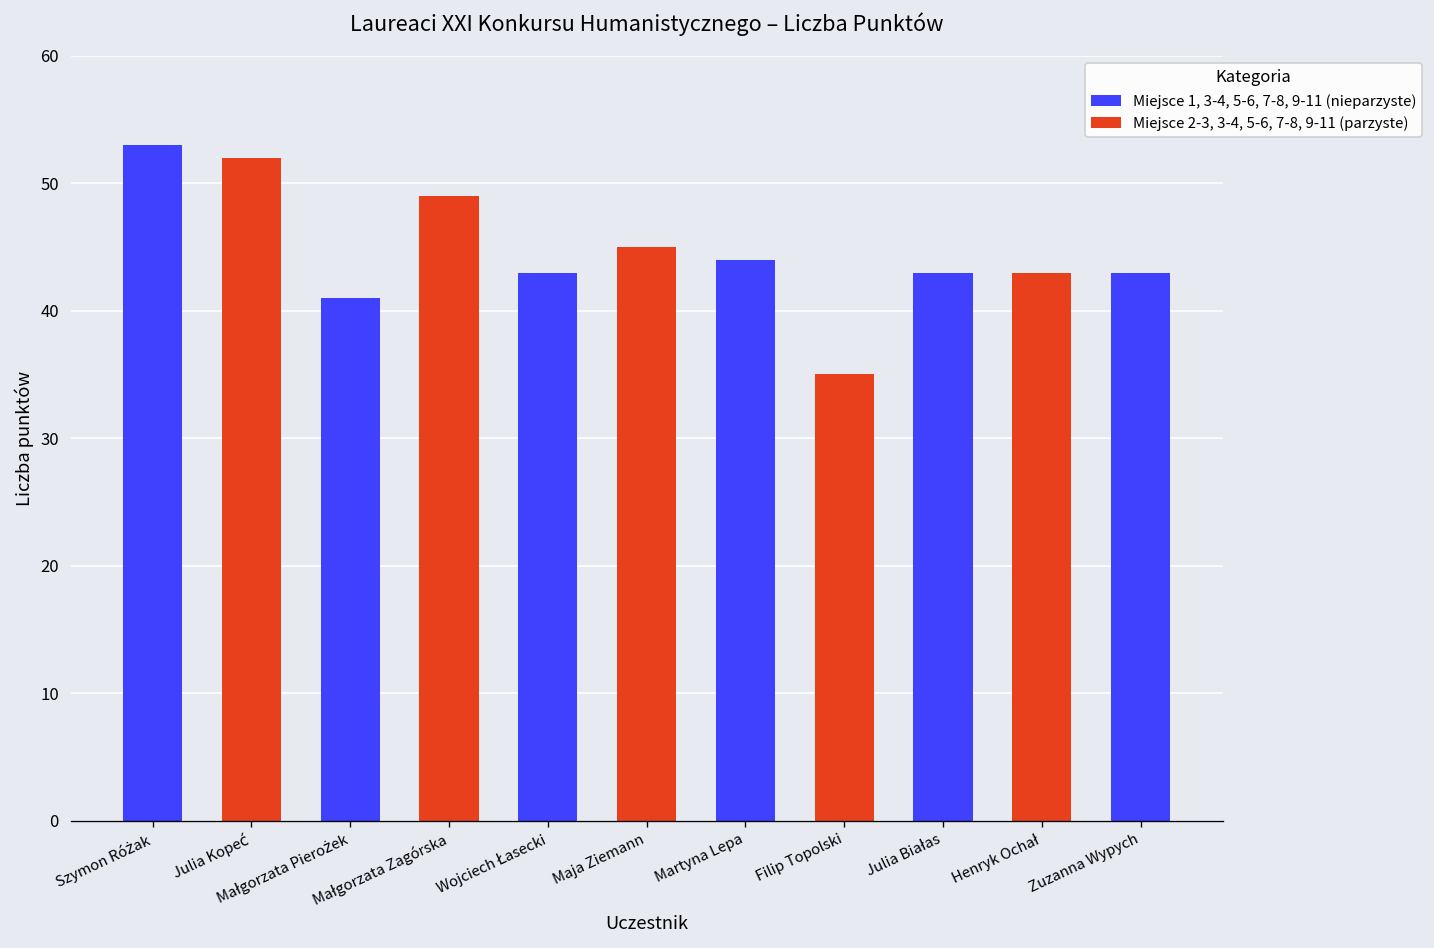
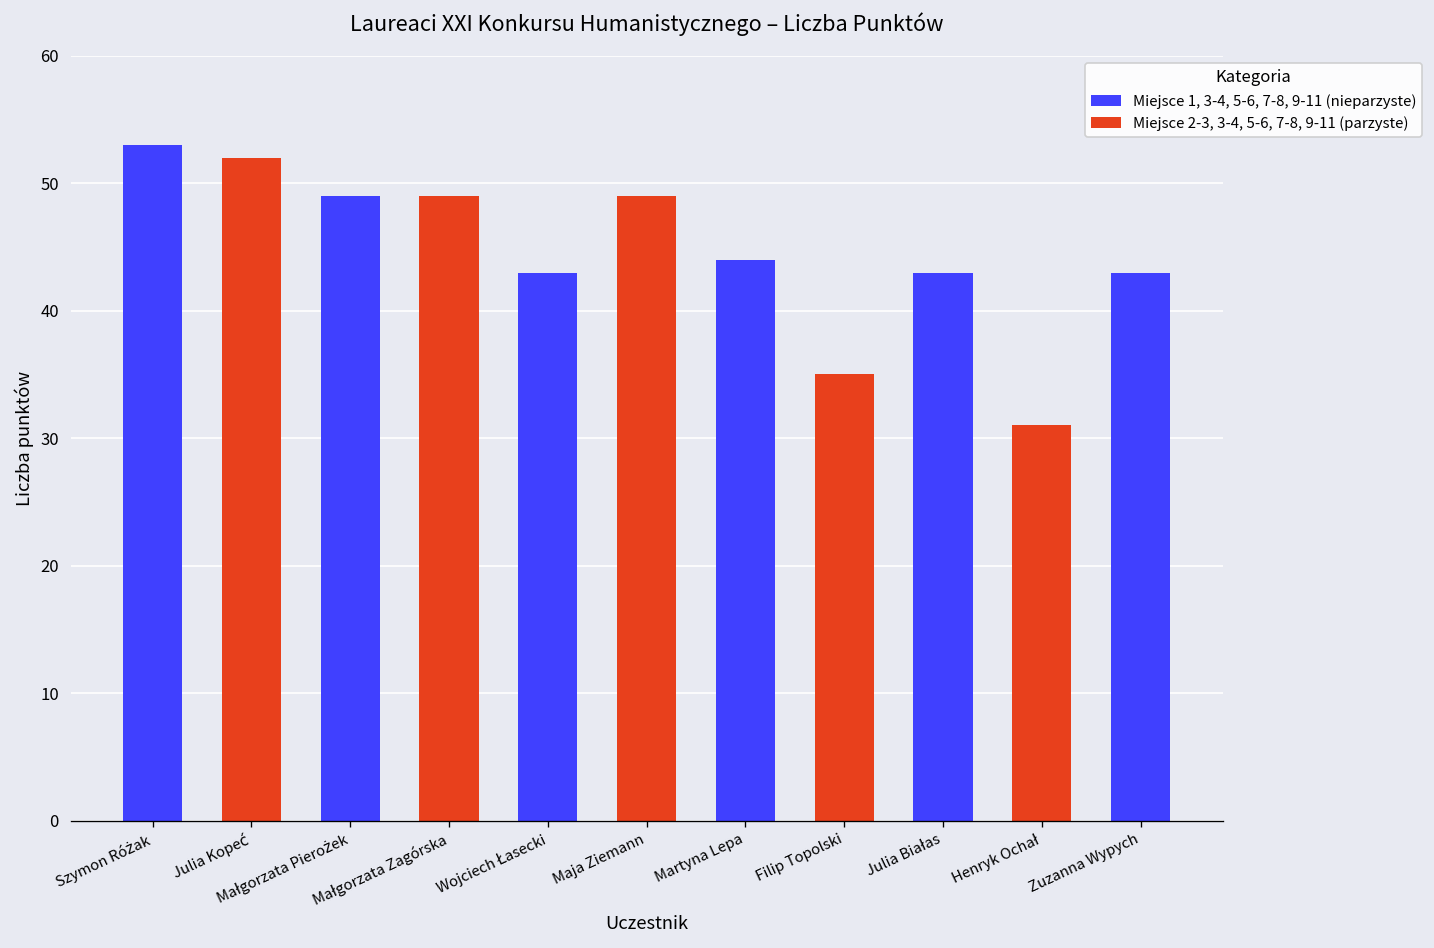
Małgorzata Pierożek: 41 -> 49
Maja Ziemann: 45 -> 49
Henryk Ochał: 43 -> 31
